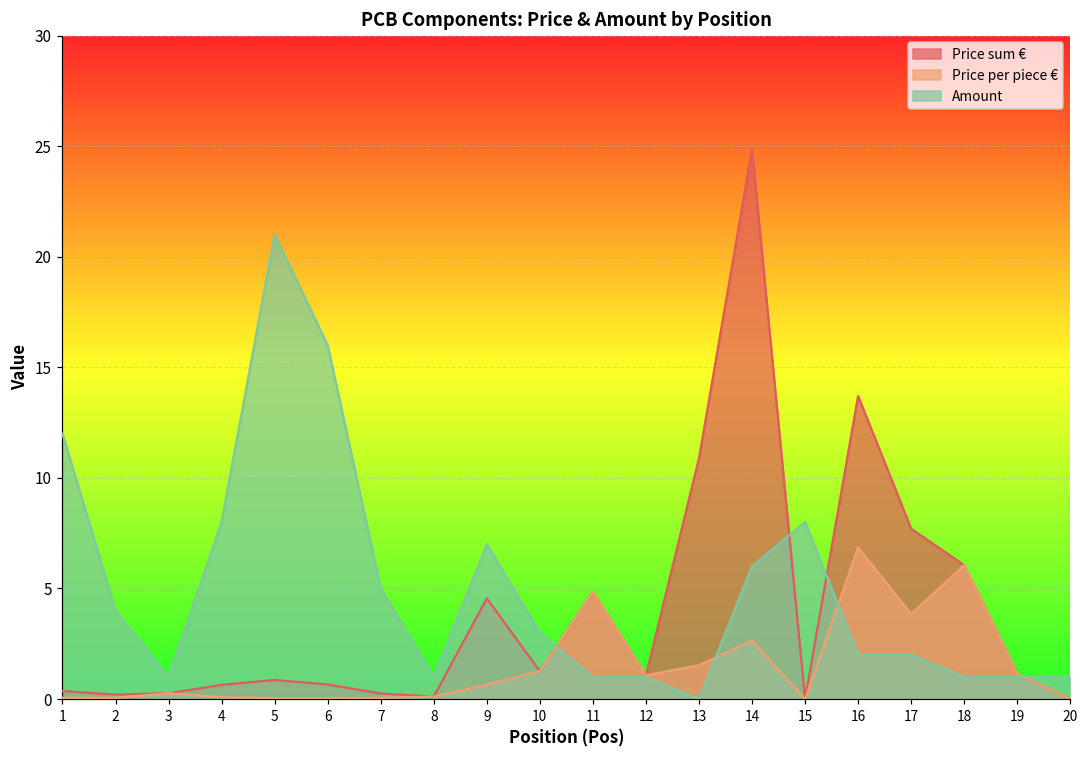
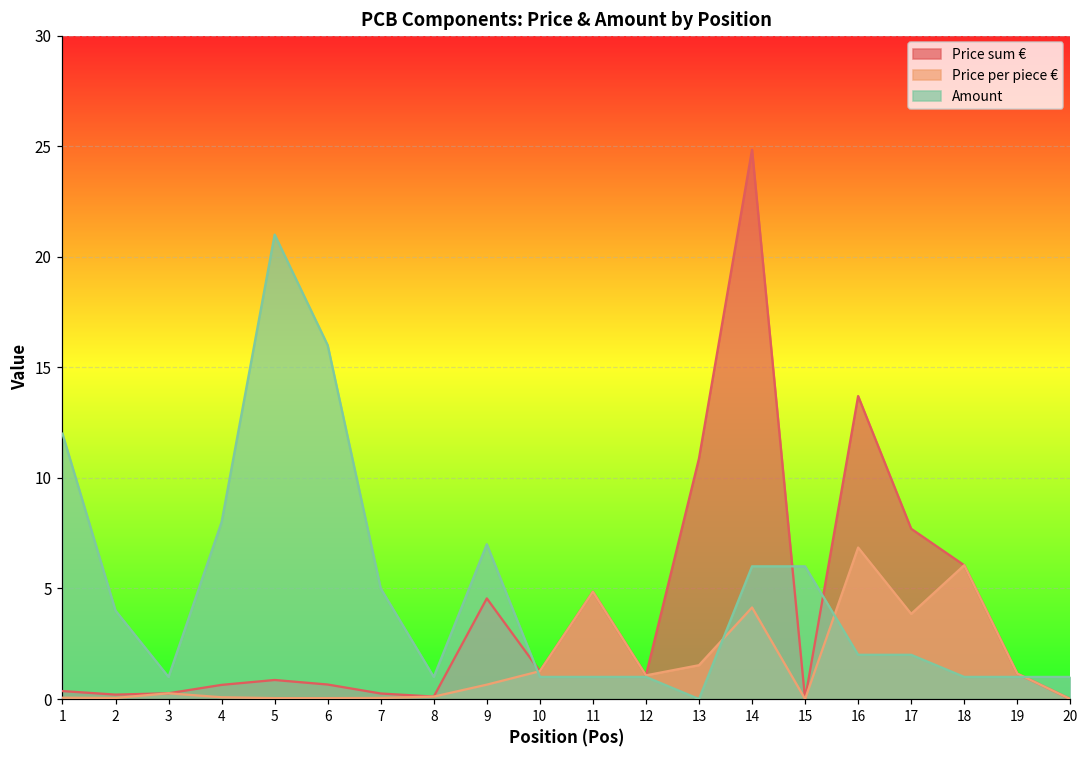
Amount, 10: 3 -> 1
Price per piece €, 14: 2.6 -> 4.1
Amount, 15: 8 -> 6
